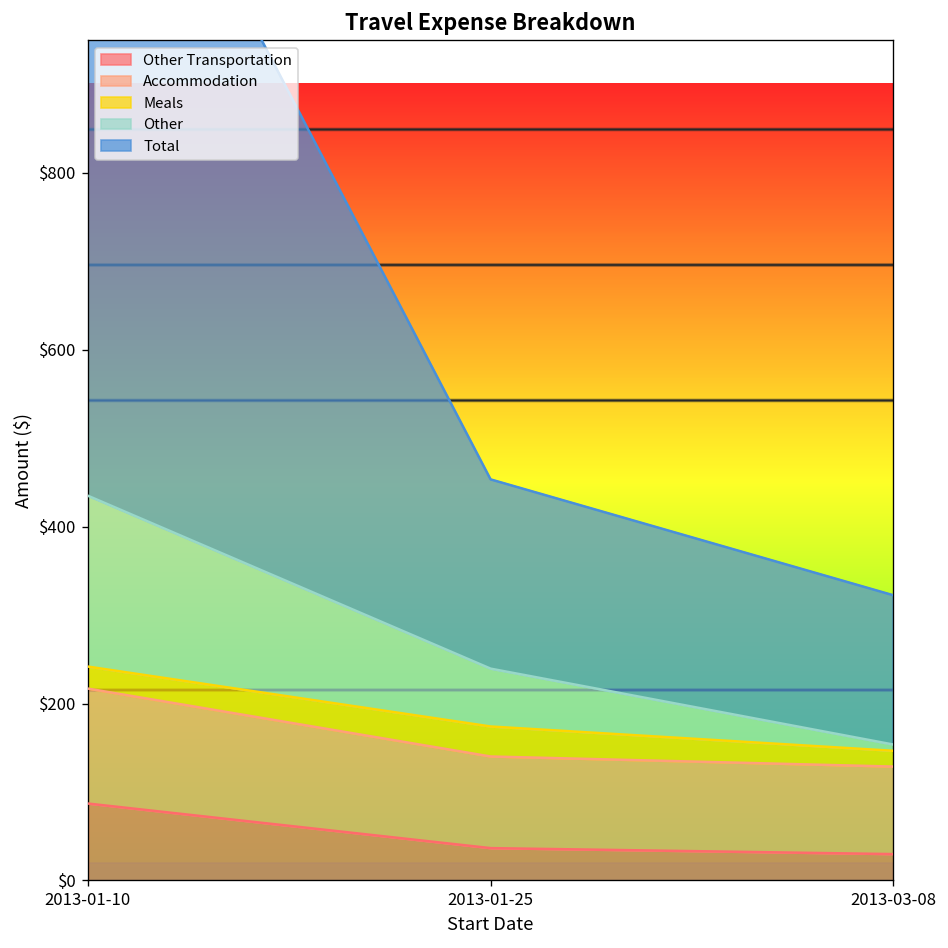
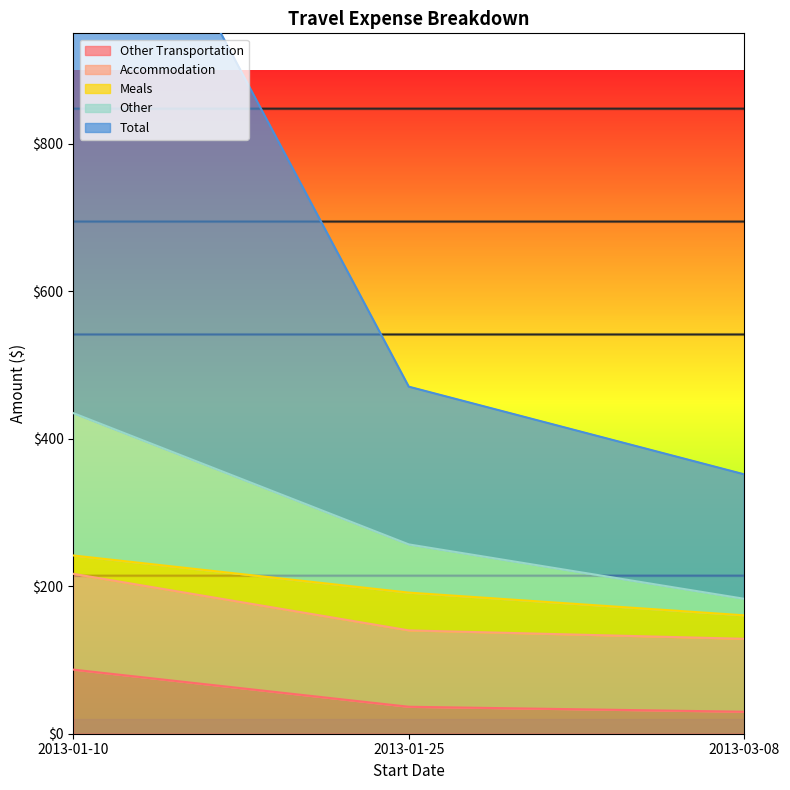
Meals, 2013-01-25: $30 -> $50
Meals, 2013-03-08: $20 -> $30
Other, 2013-03-08: $10 -> $20
